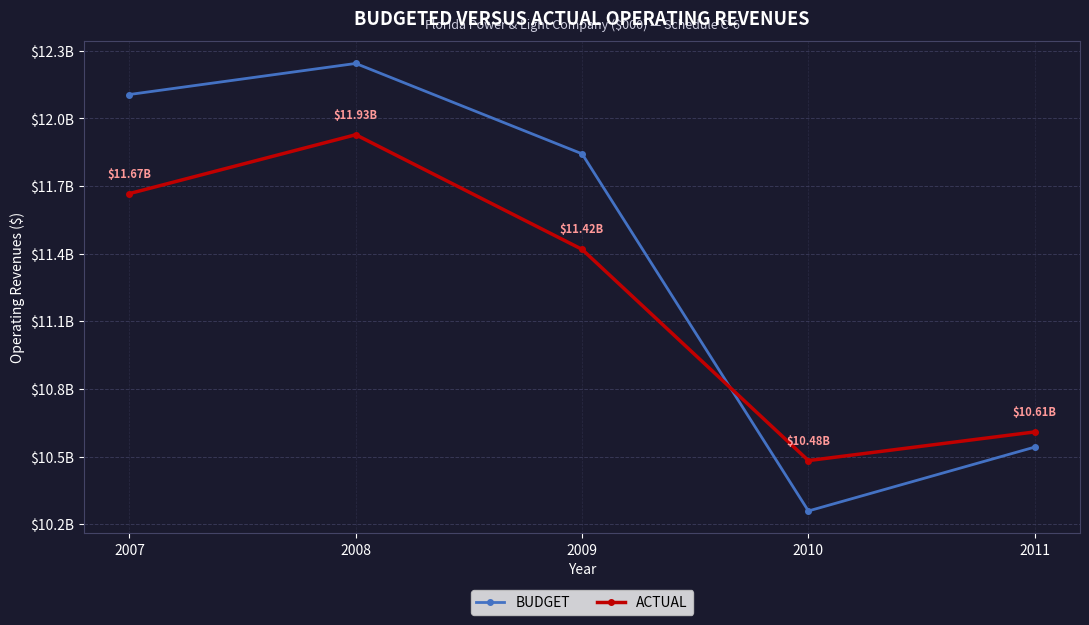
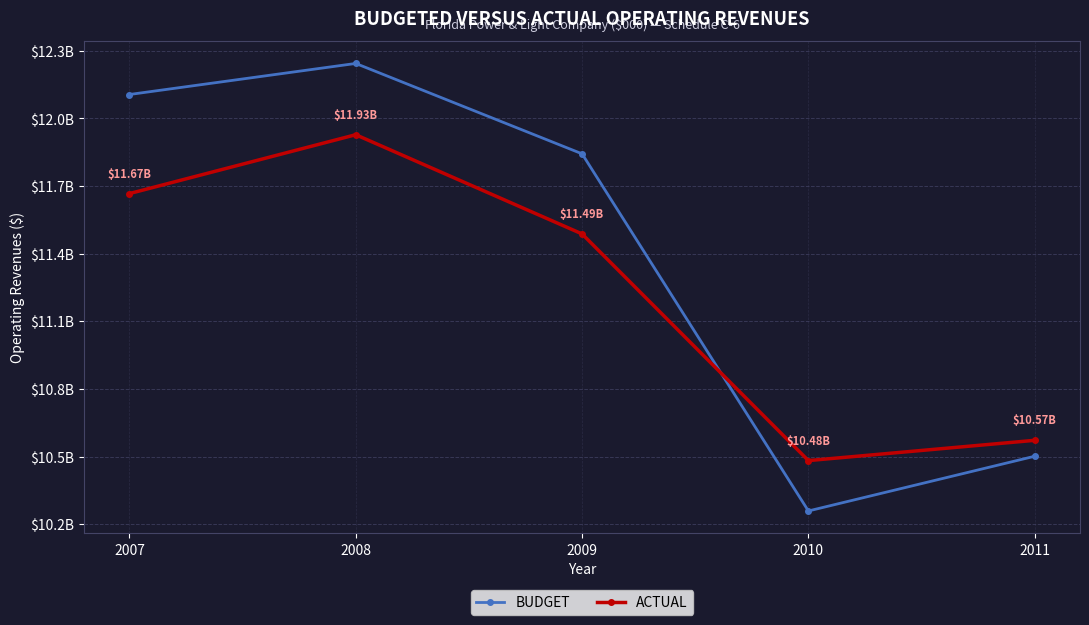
ACTUAL, 2009: $11.42B -> $11.49B
BUDGET, 2011: $10540000000 -> $10500000000
ACTUAL, 2011: $10.61B -> $10.57B
